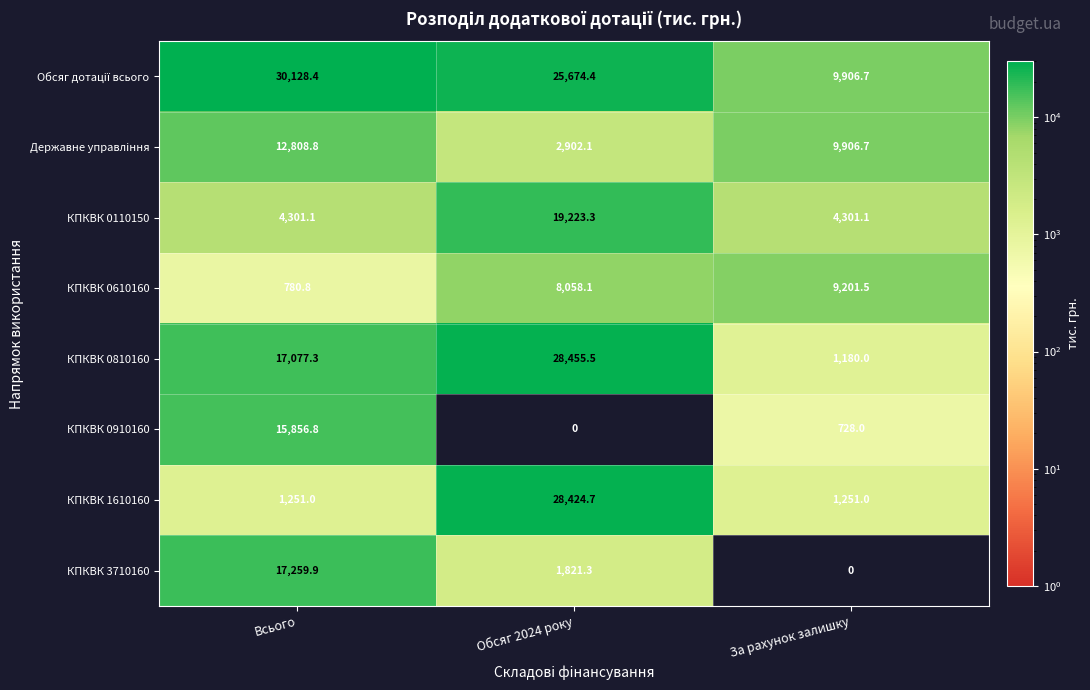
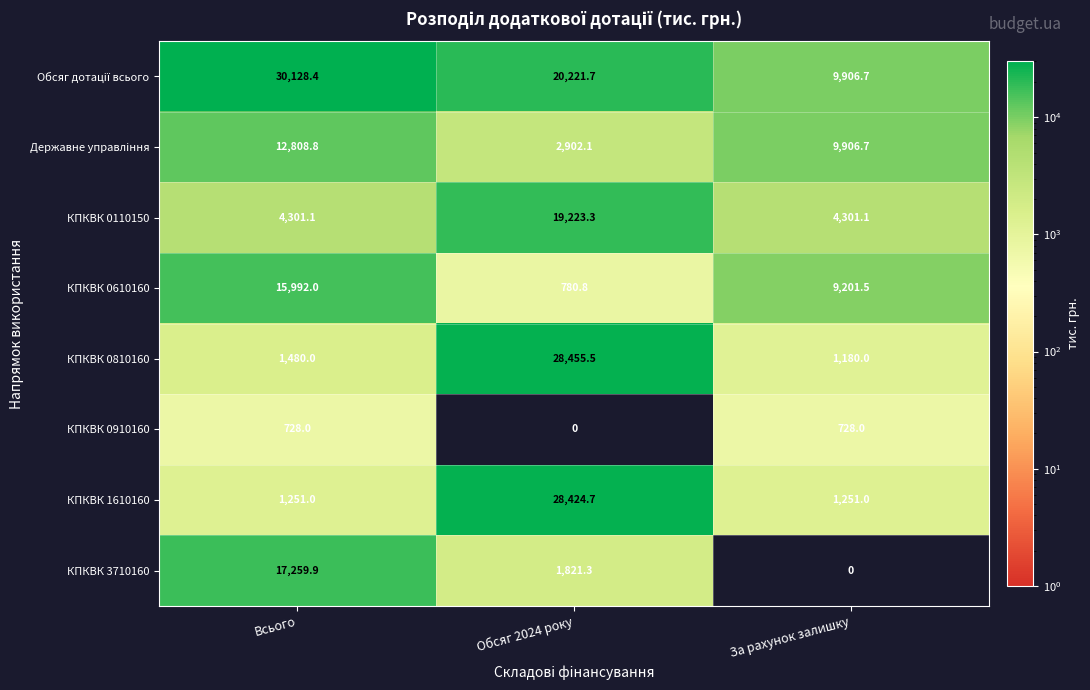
Обсяг дотації всього, Обсяг 2024 року: 25,674.4 -> 20,221.7
КПКВК 0610160, Всього: 780.8 -> 15,992.0
КПКВК 0610160, Обсяг 2024 року: 8,058.1 -> 780.8
КПКВК 0810160, Всього: 17,077.3 -> 1,480.0
КПКВК 0910160, Всього: 15,856.8 -> 728.0
